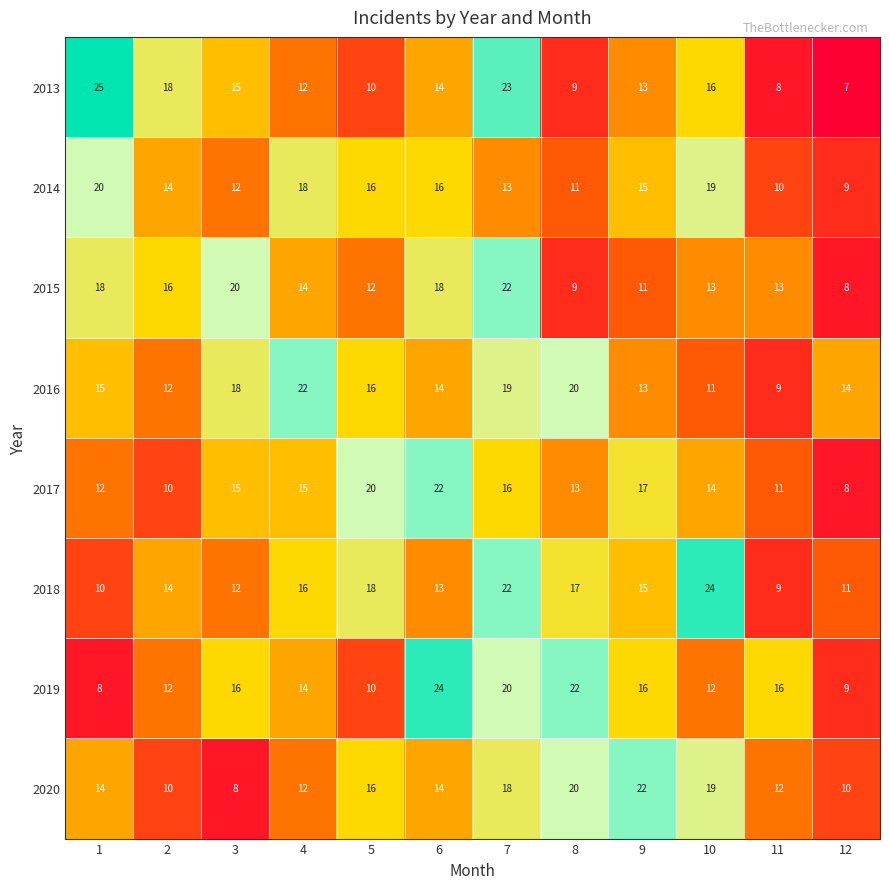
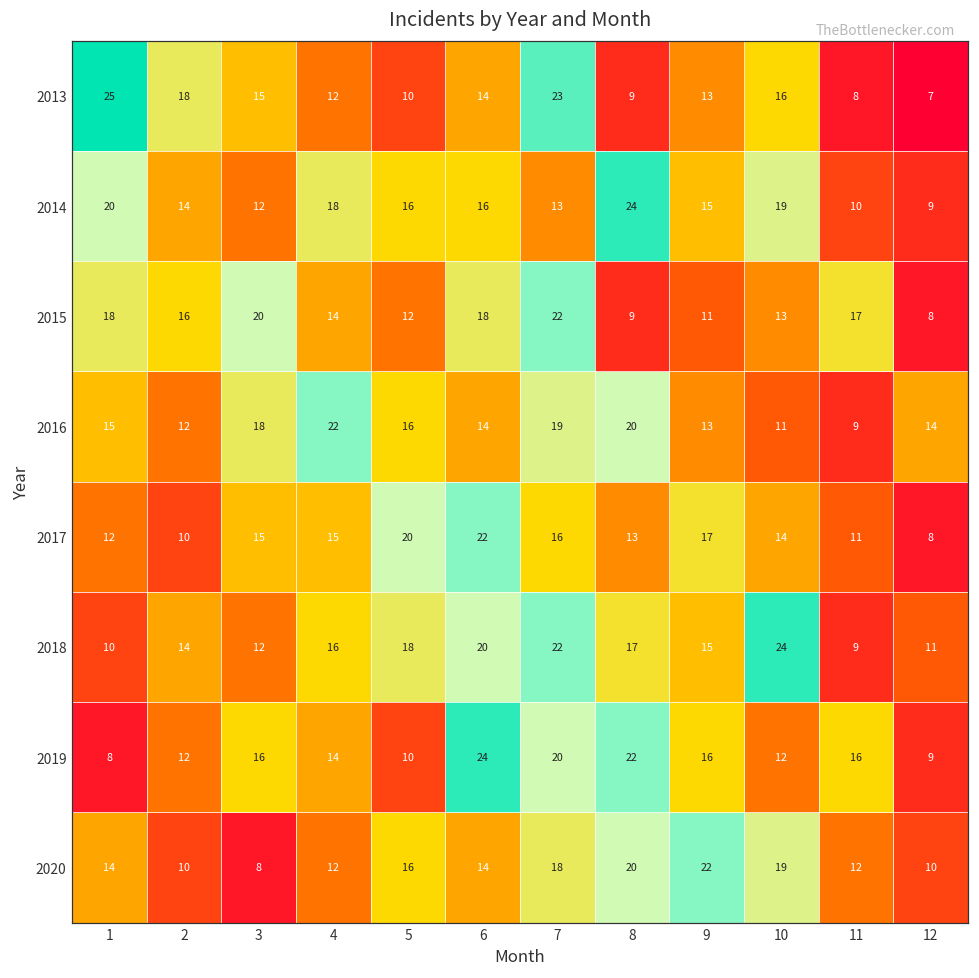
2014, 8: 11 -> 24
2015, 11: 13 -> 17
2018, 6: 13 -> 20
